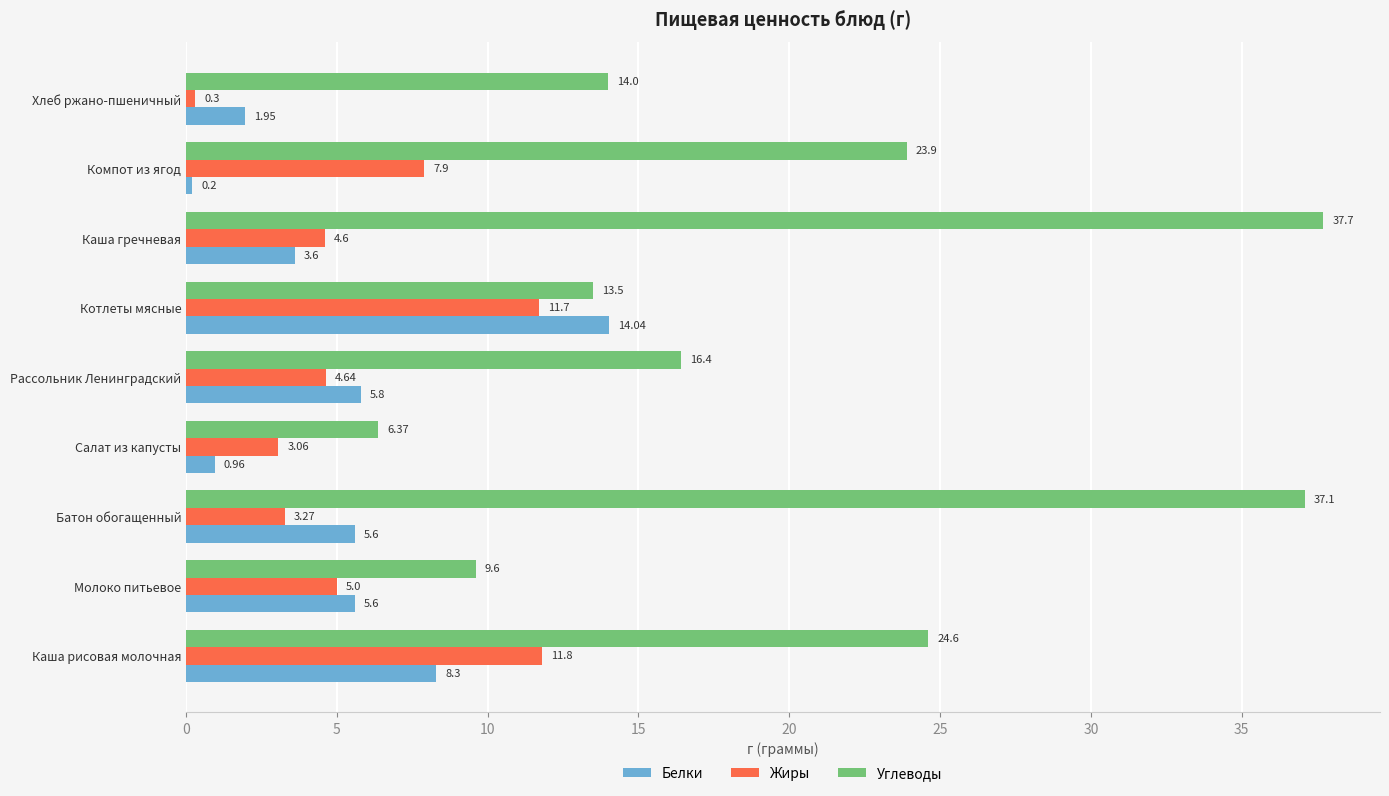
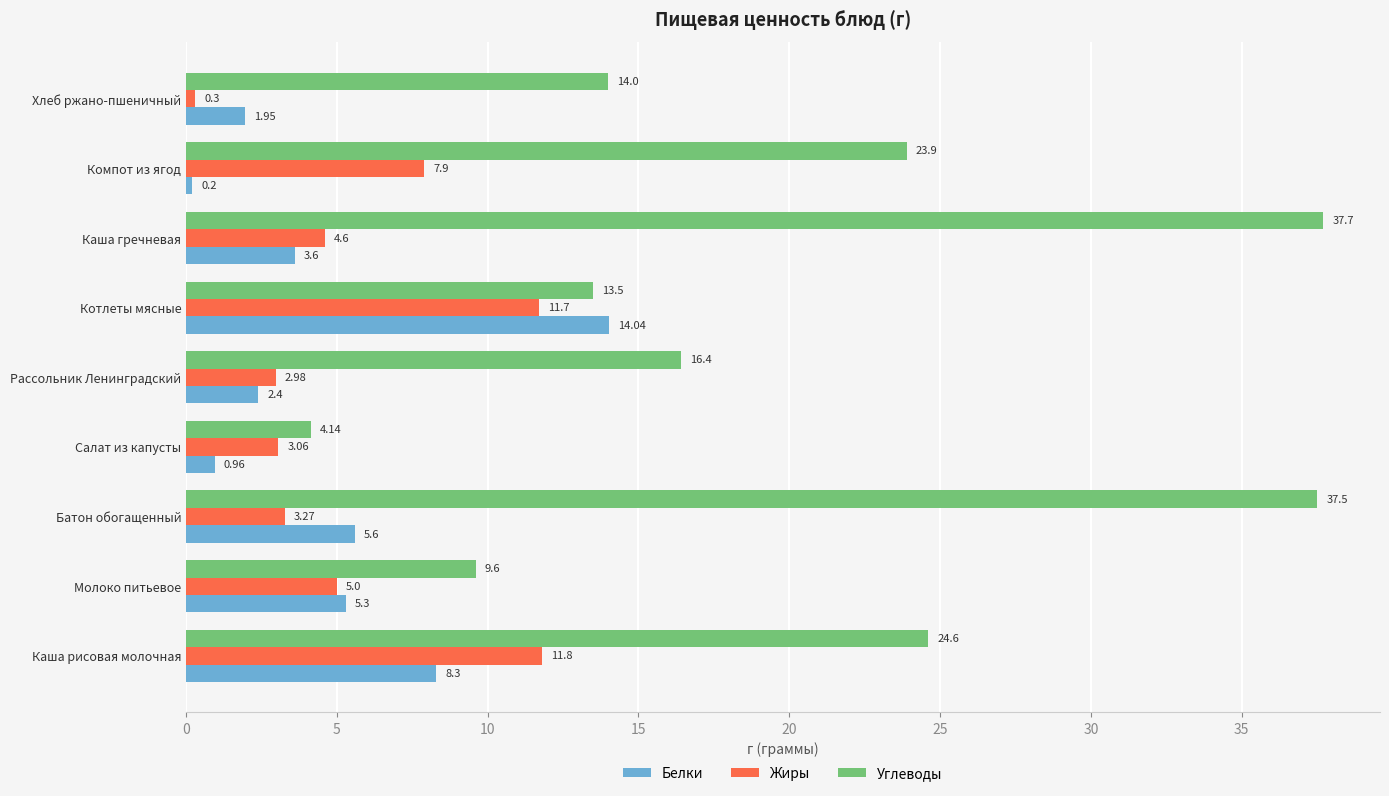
Жиры, Рассольник Ленинградский: 4.64 -> 2.98
Белки, Рассольник Ленинградский: 5.8 -> 2.4
Углеводы, Салат из капусты: 6.37 -> 4.14
Углеводы, Батон обогащенный: 37.1 -> 37.5
Белки, Молоко питьевое: 5.6 -> 5.3
